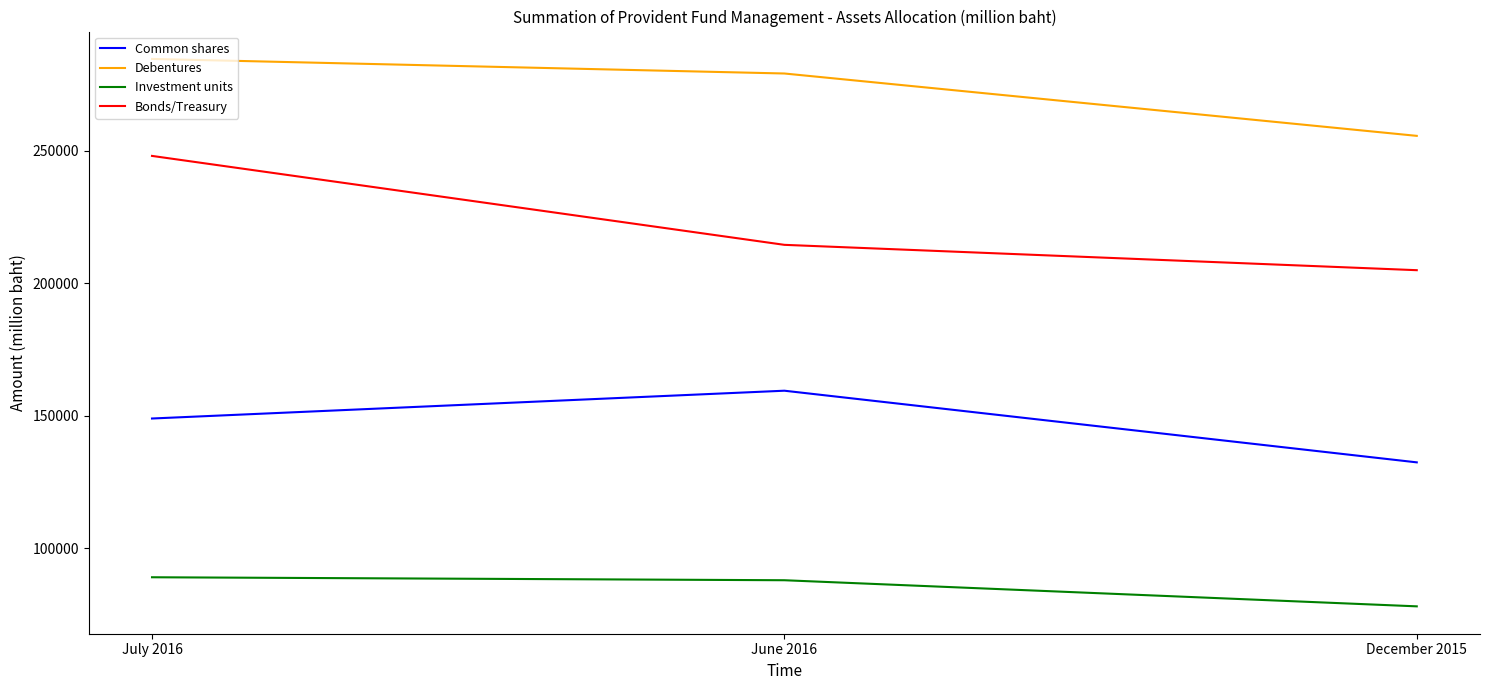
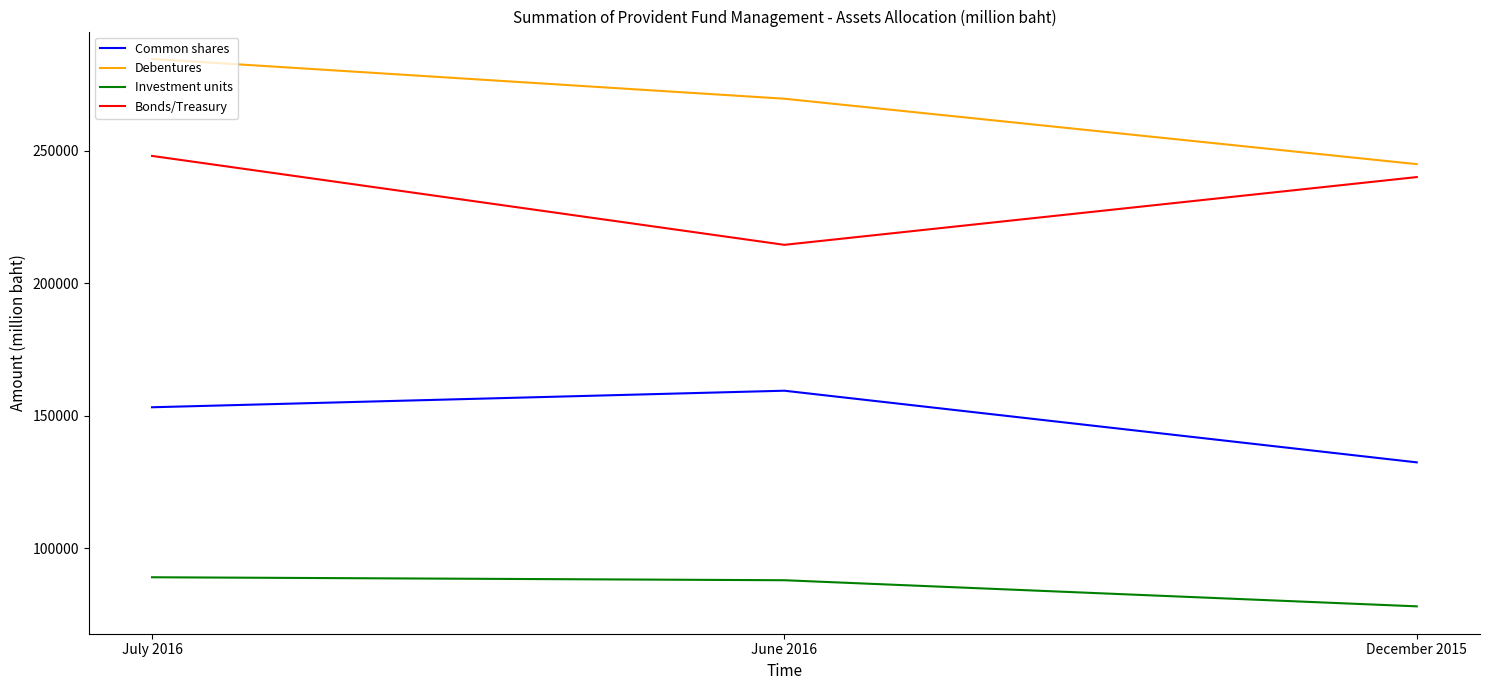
Common shares, July 2016: 149000 -> 153000
Debentures, June 2016: 279000 -> 270000
Debentures, December 2015: 256000 -> 245000
Bonds/Treasury, December 2015: 205000 -> 240000
